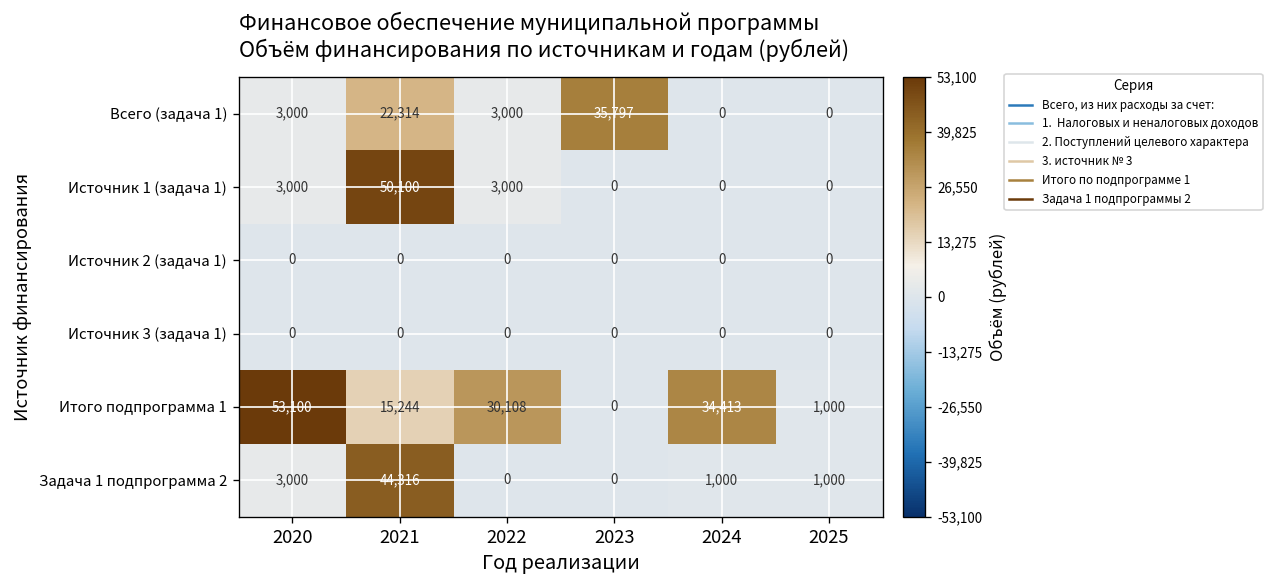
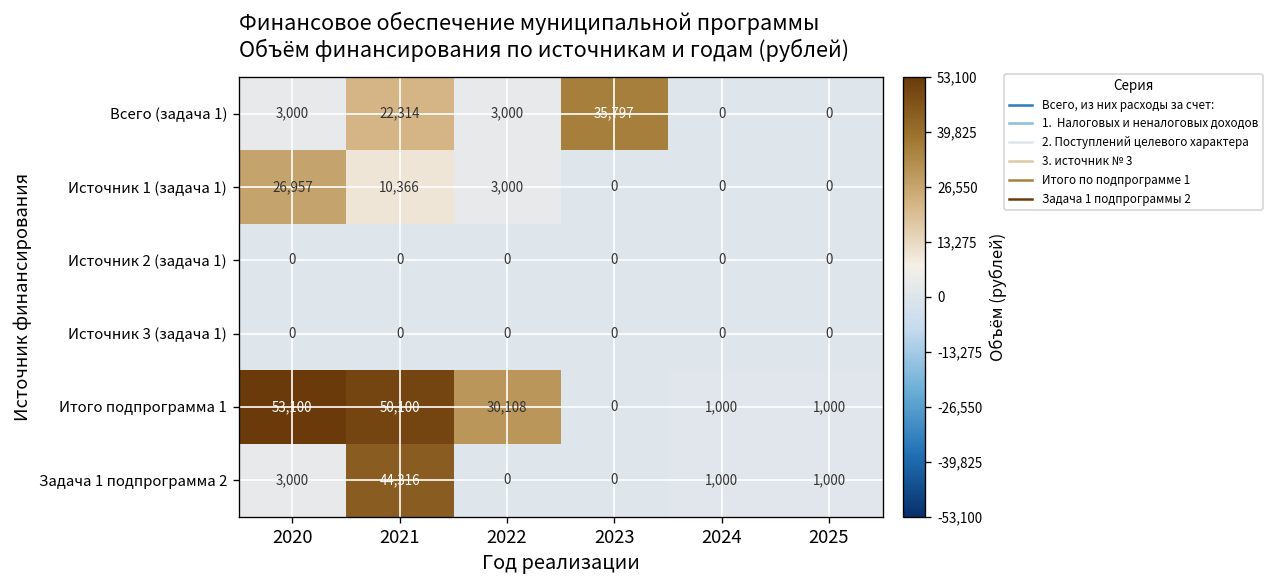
Источник 1 (задача 1), 2020: 3,000 -> 26,957
Источник 1 (задача 1), 2021: 50,100 -> 10,366
Итого подпрограмма 1, 2021: 15,244 -> 50,100
Итого подпрограмма 1, 2024: 34,413 -> 1,000
